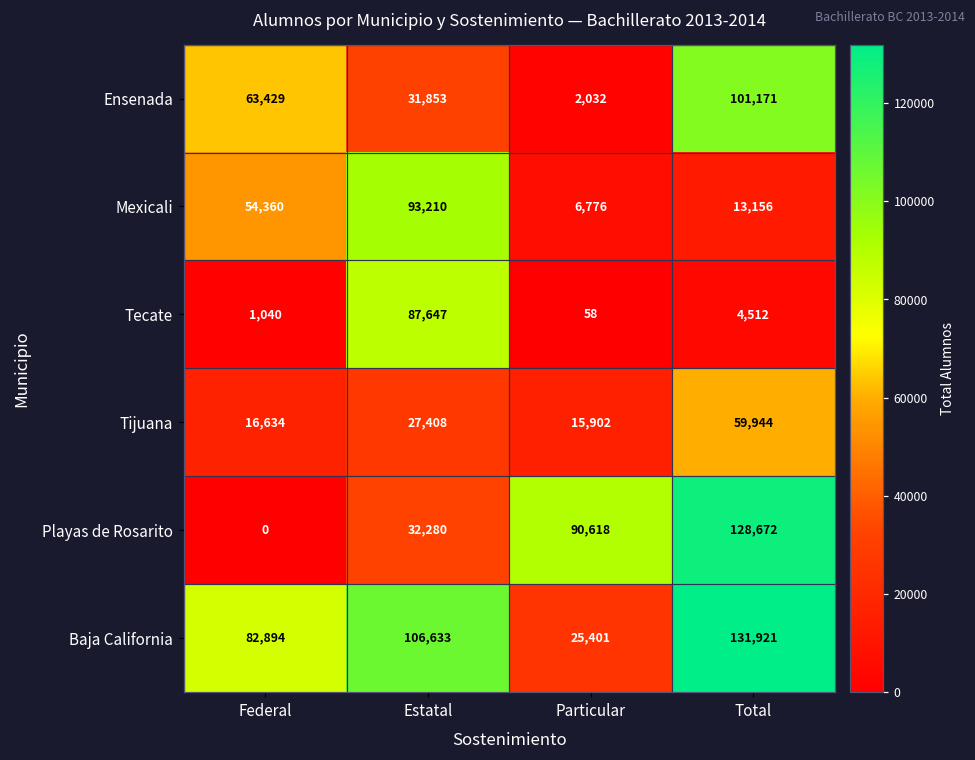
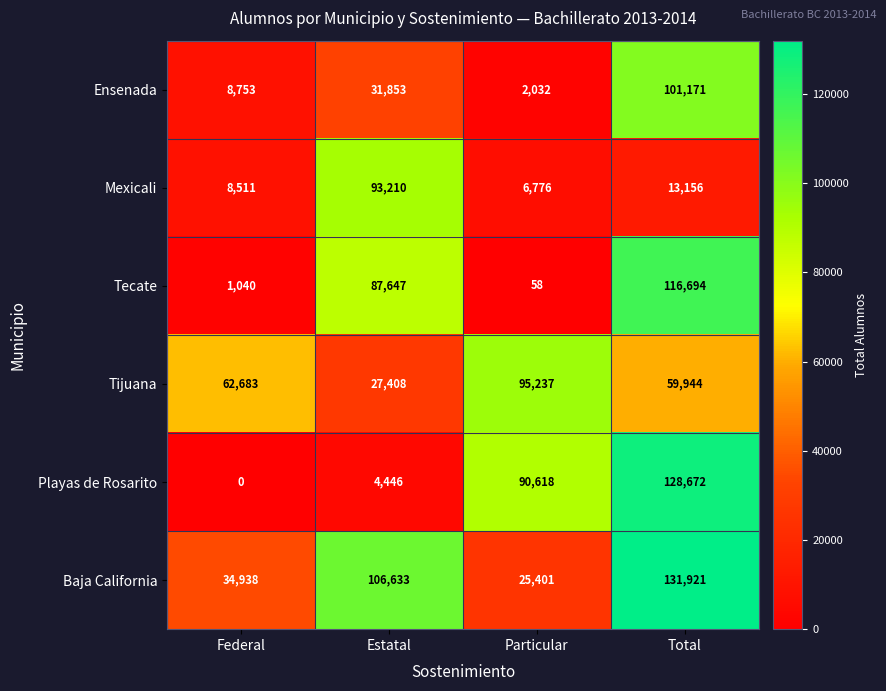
Ensenada, Federal: 63,429 -> 8,753
Mexicali, Federal: 54,360 -> 8,511
Tecate, Total: 4,512 -> 116,694
Tijuana, Federal: 16,634 -> 62,683
Tijuana, Particular: 15,902 -> 95,237
Playas de Rosarito, Estatal: 32,280 -> 4,446
Baja California, Federal: 82,894 -> 34,938
